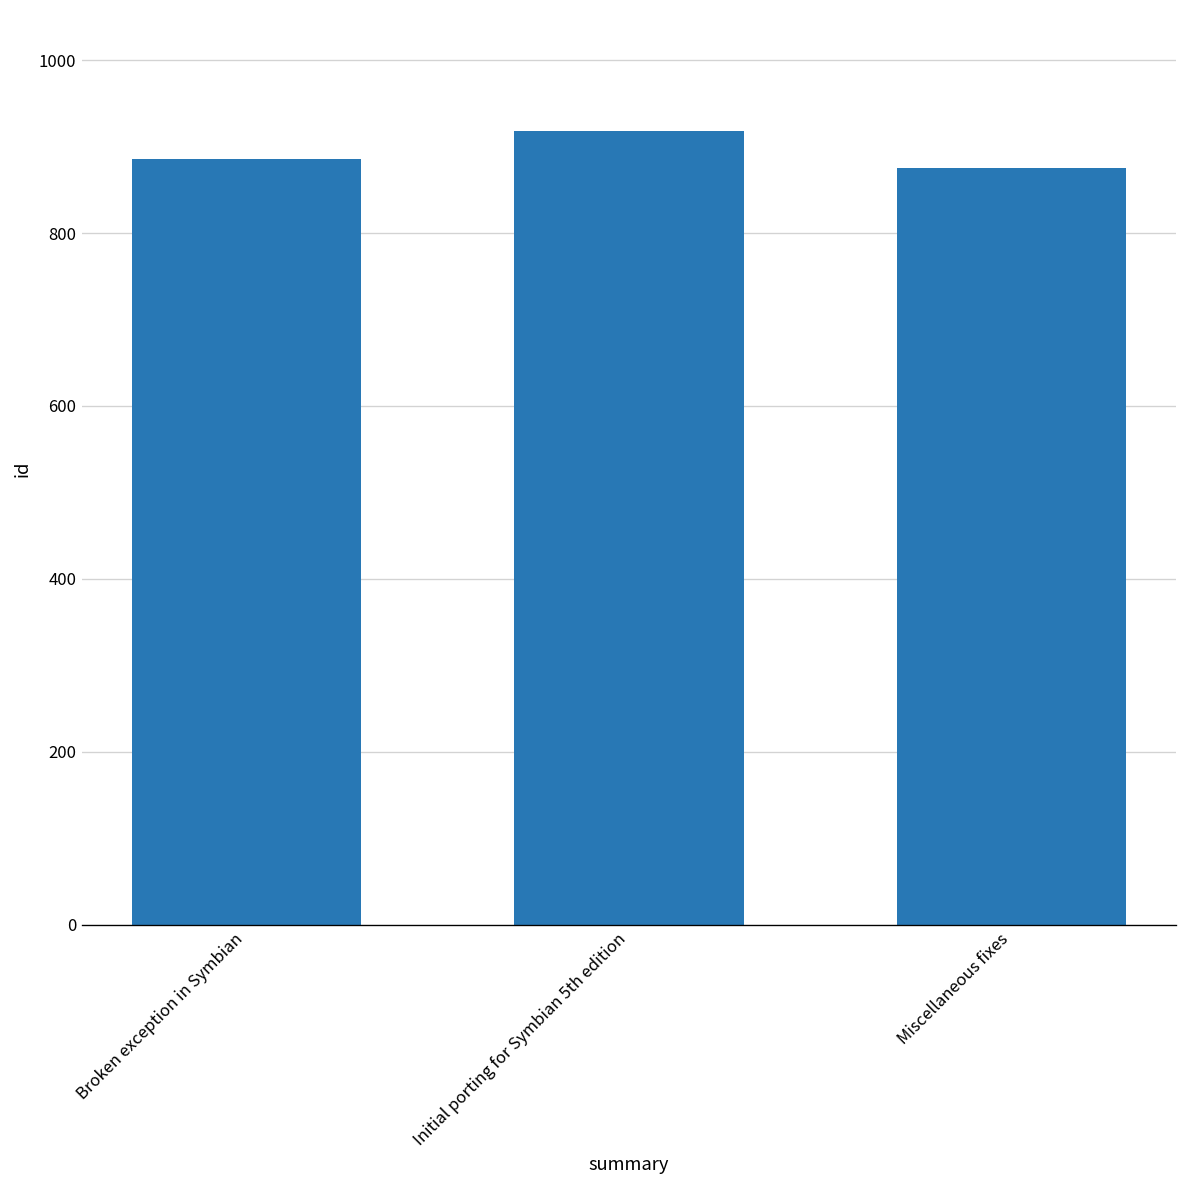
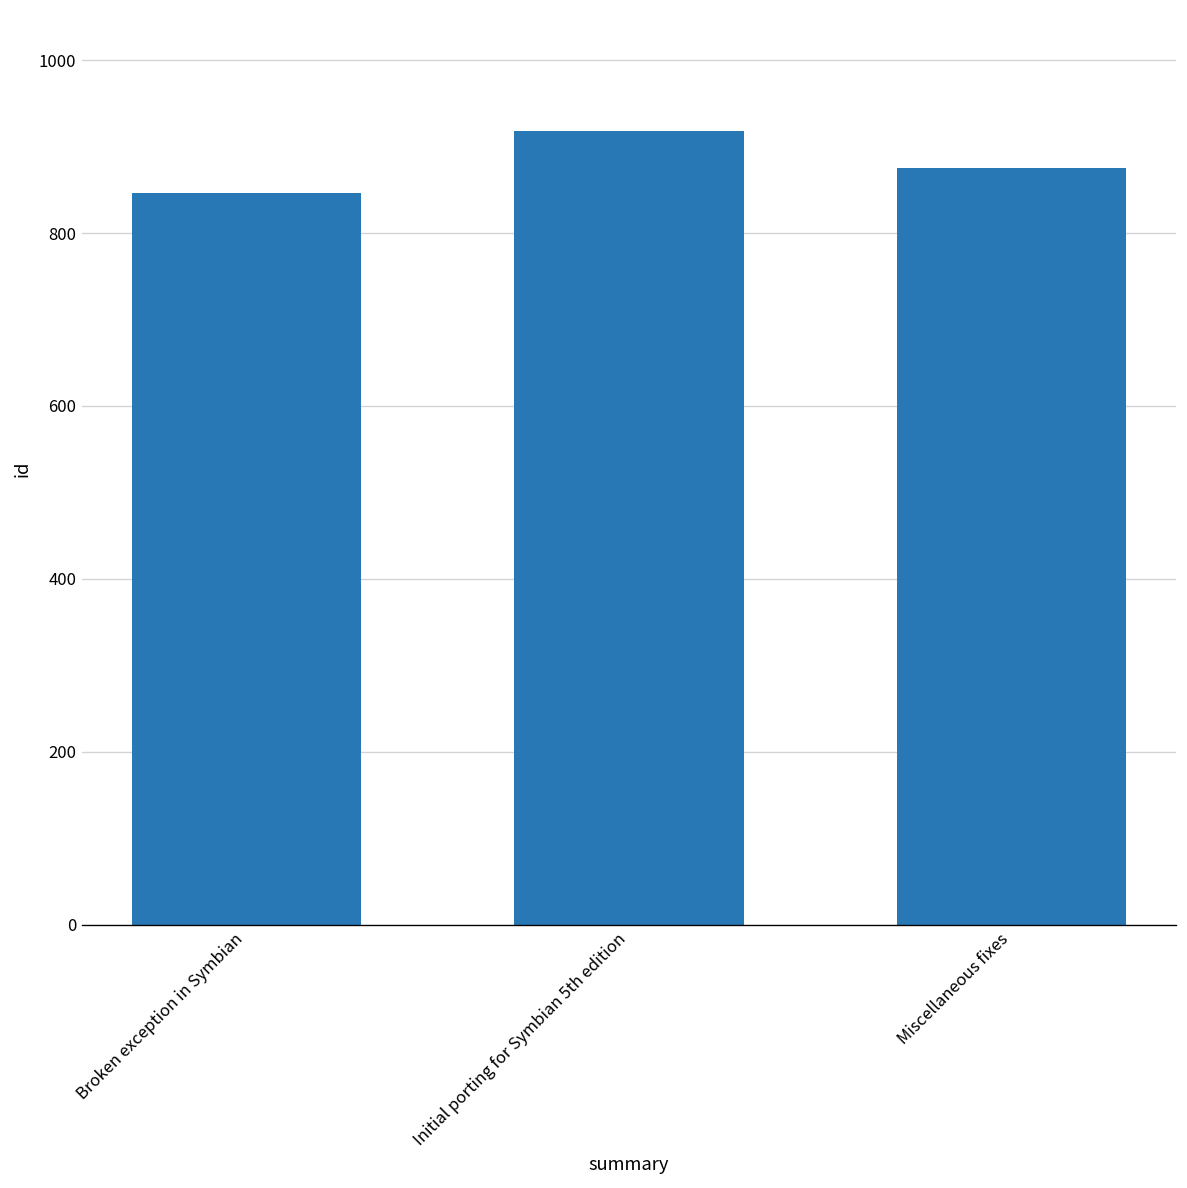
Broken exception in Symbian: 890 -> 850
